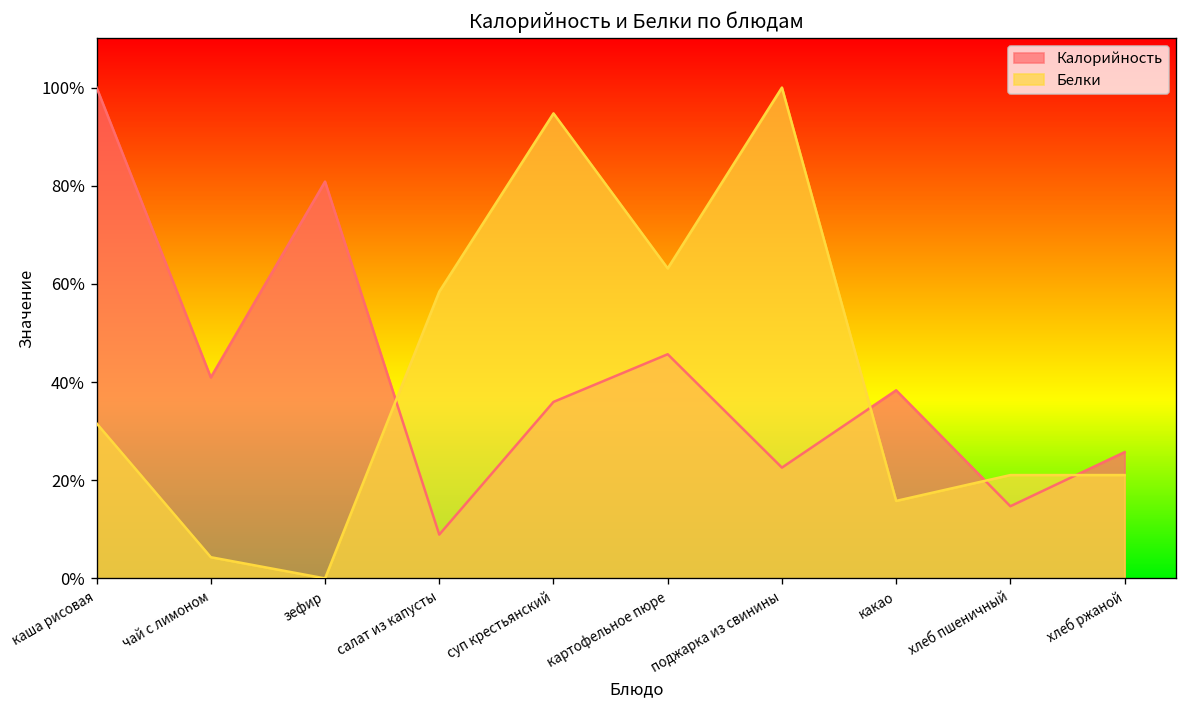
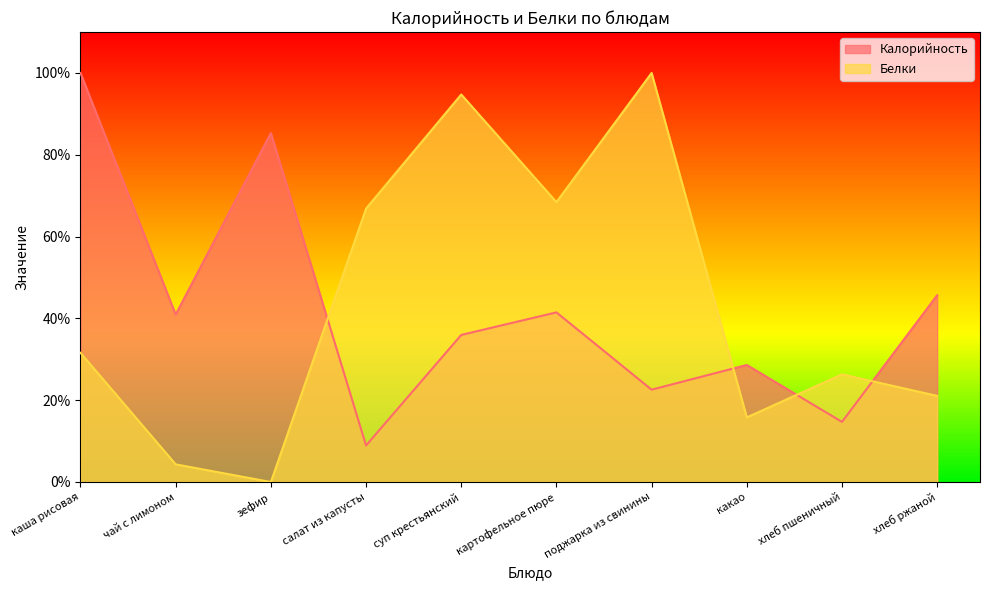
Калорийность, зефир: 81% -> 85%
Белки, салат из капусты: 58% -> 67%
Калорийность, картофельное пюре: 46% -> 41%
Белки, картофельное пюре: 63% -> 68%
Калорийность, какао: 38% -> 29%
Белки, хлеб пшеничный: 21% -> 26%
Калорийность, хлеб ржаной: 26% -> 46%
